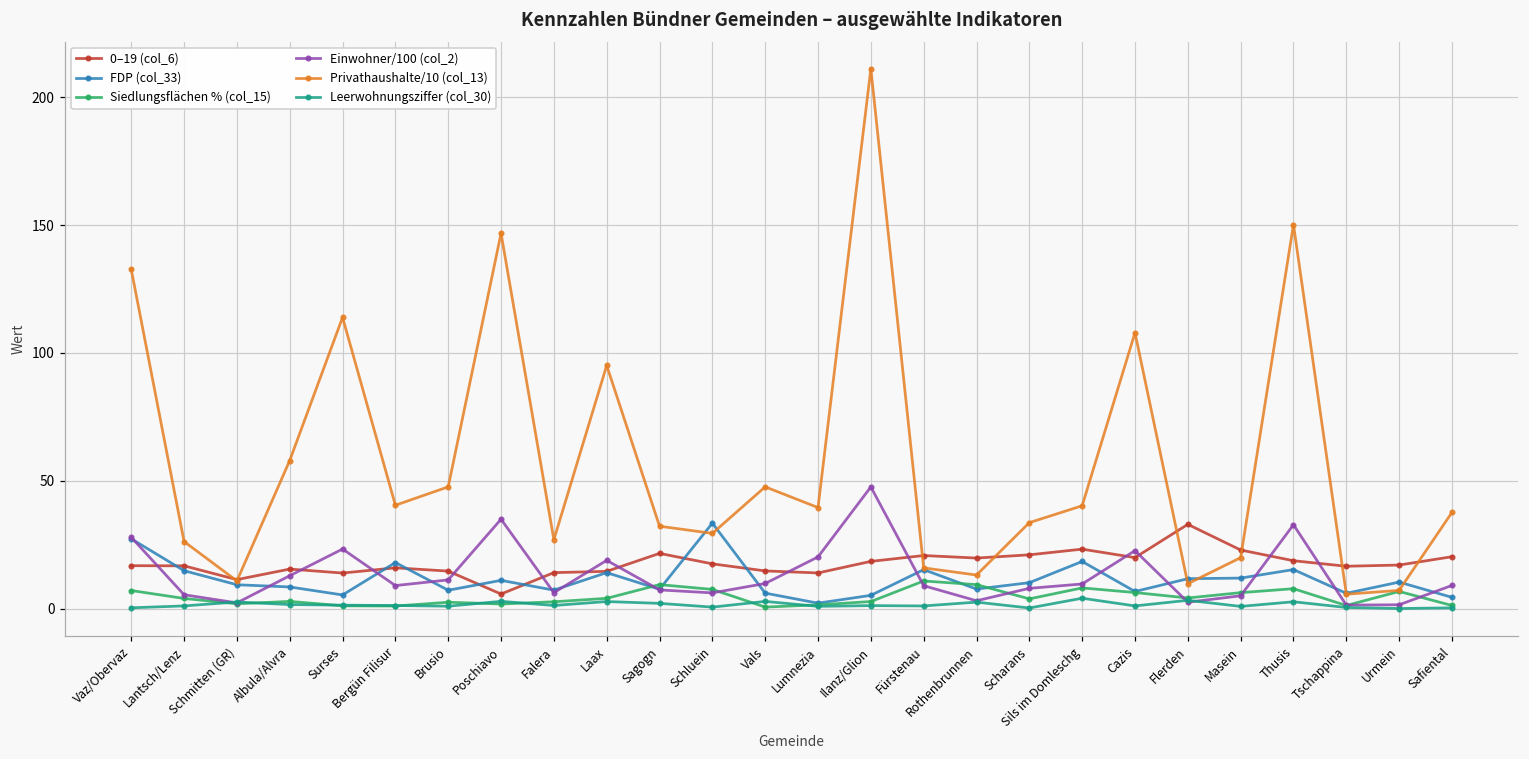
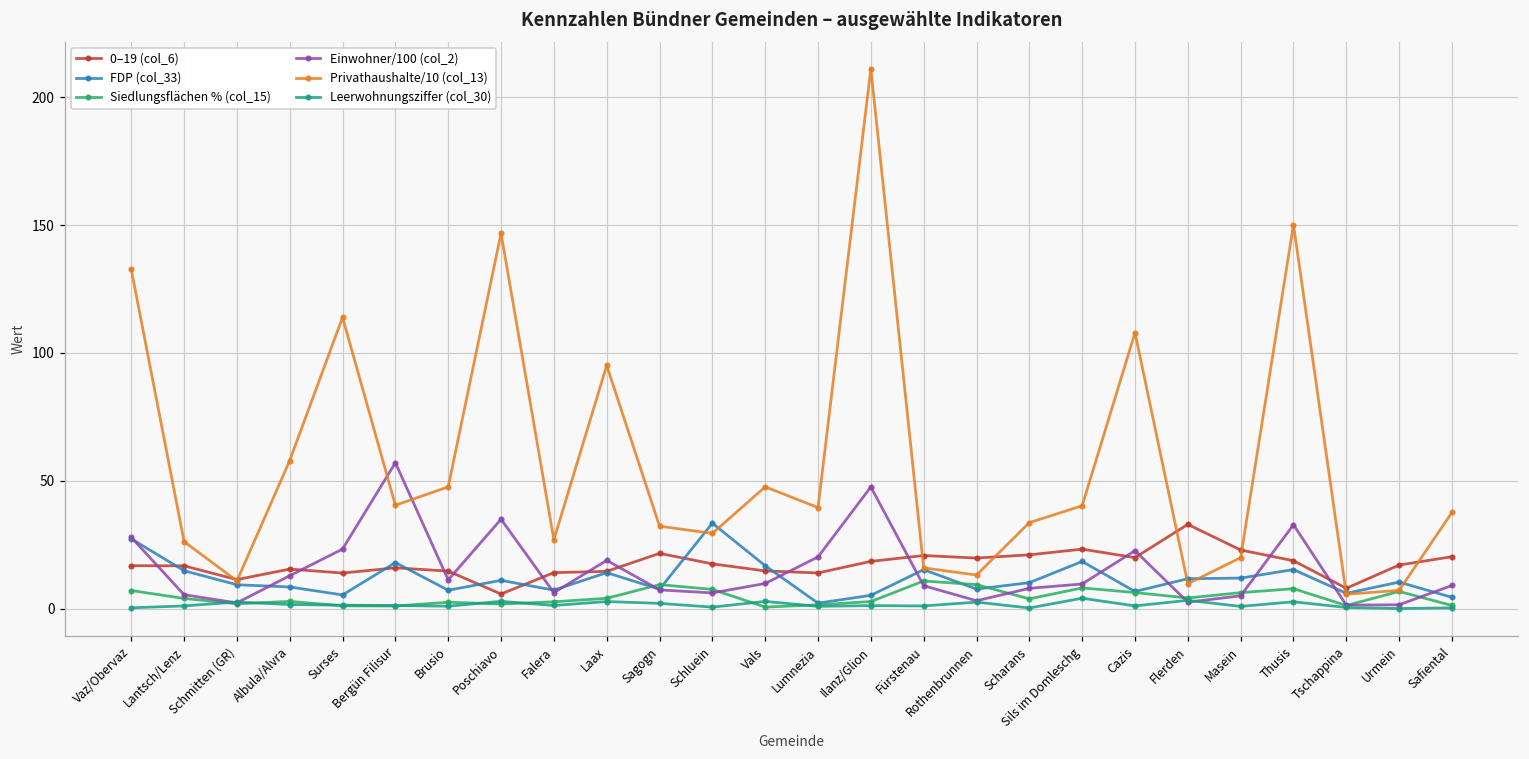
Einwohner/100 (col_2), Bergün Filisur: 9 -> 57
FDP (col_33), Vals: 6 -> 17
0–19 (col_6), Tschappina: 17 -> 8
